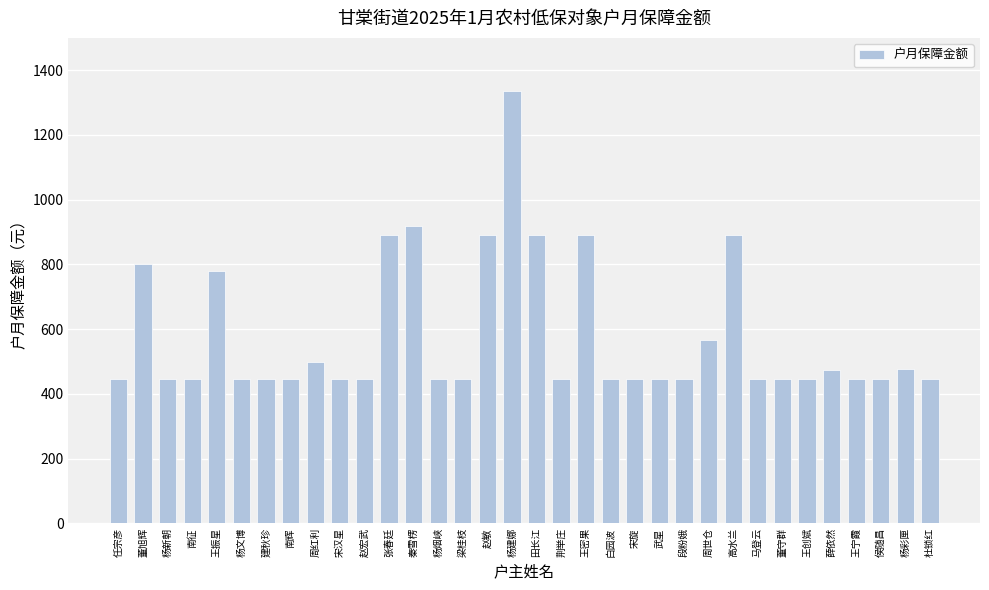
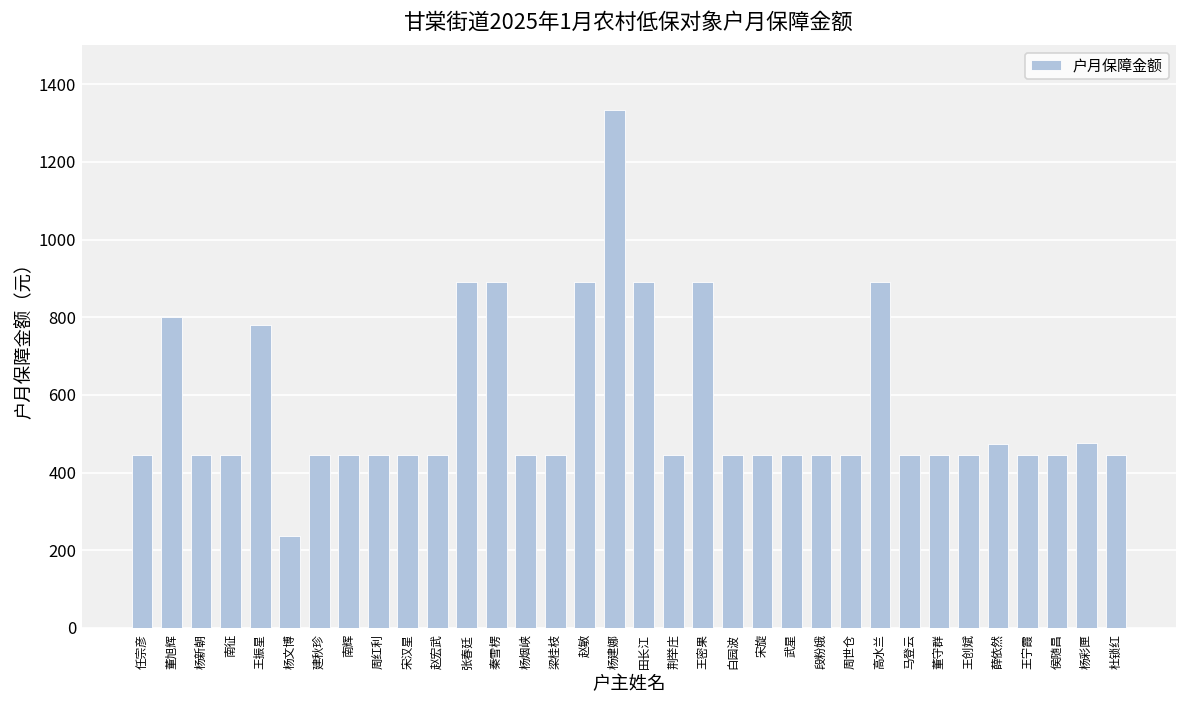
杨文博: 450 -> 240
周红利: 500 -> 450
秦雪楞: 920 -> 890
周世仓: 570 -> 450
